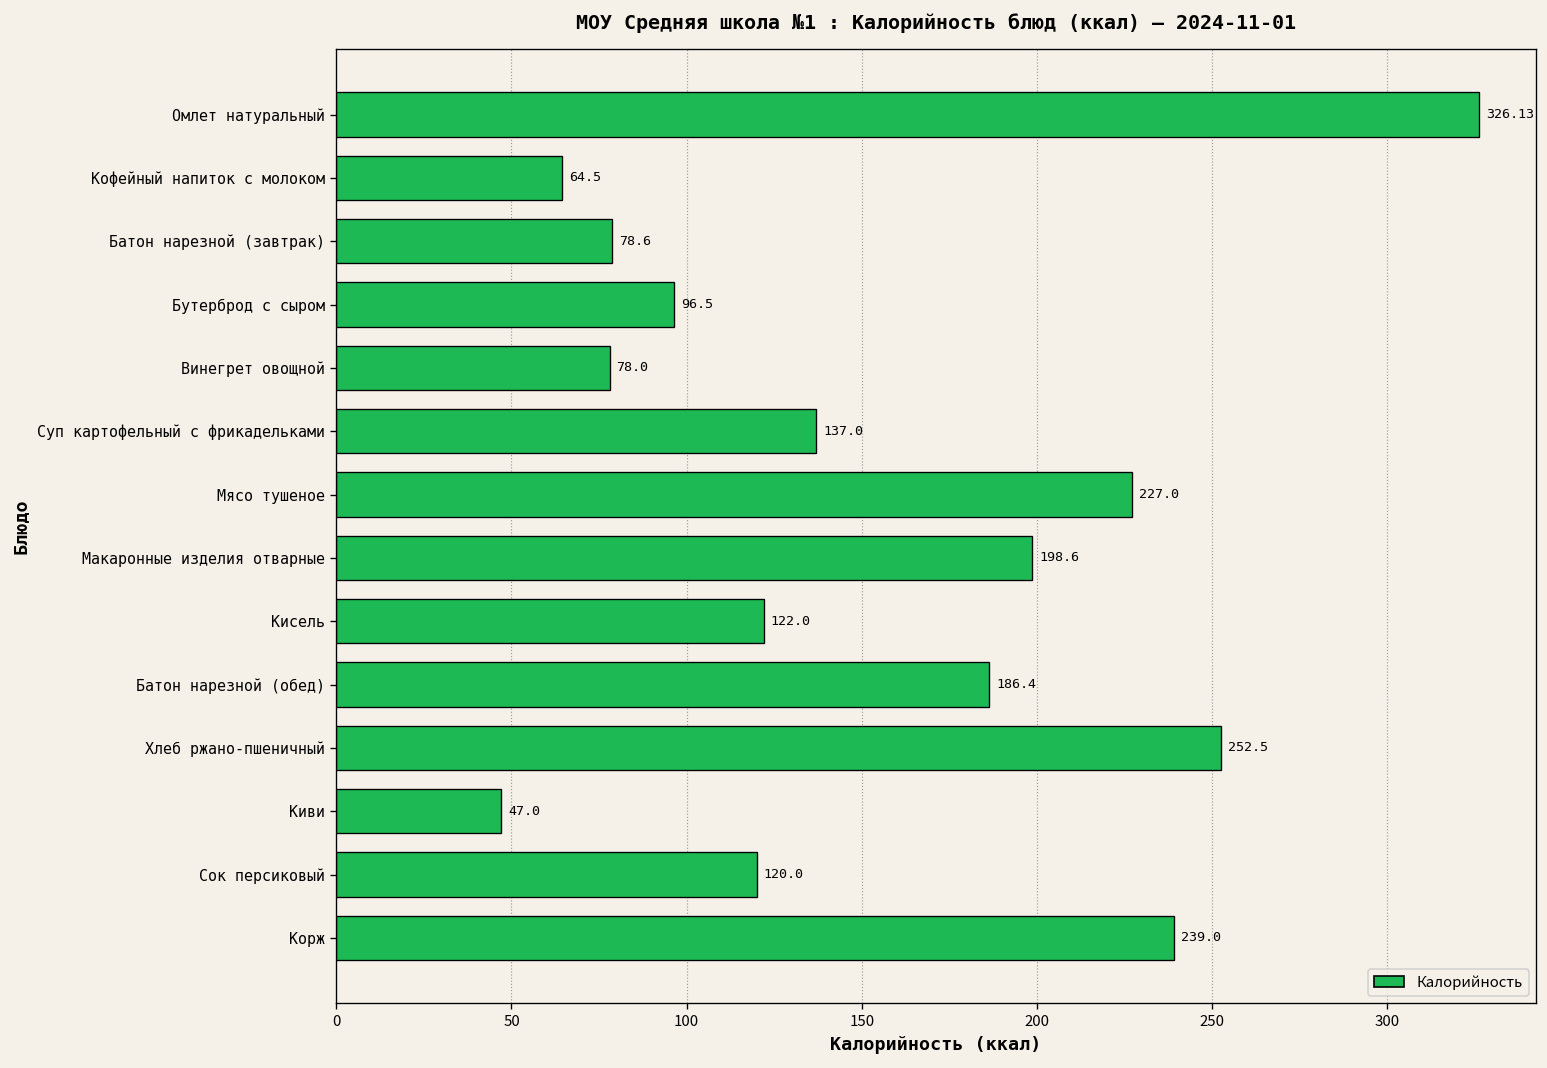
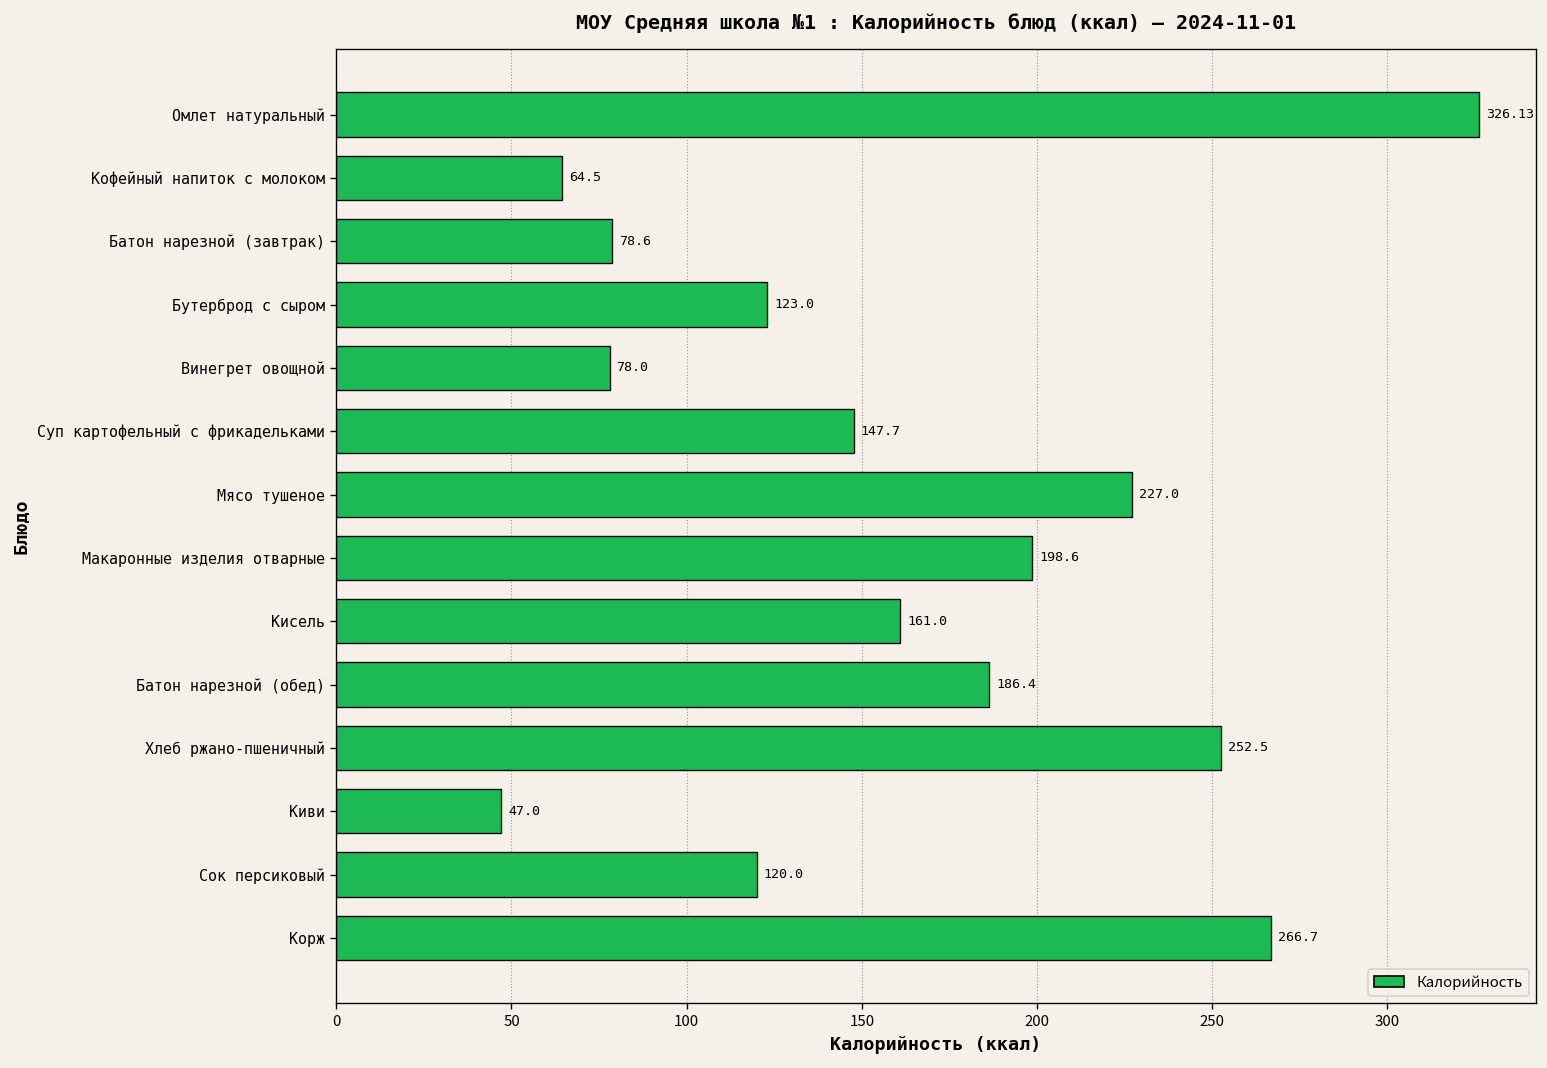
Бутерброд с сыром: 96.5 -> 123.0
Суп картофельный с фрикадельками: 137.0 -> 147.7
Кисель: 122.0 -> 161.0
Корж: 239.0 -> 266.7
